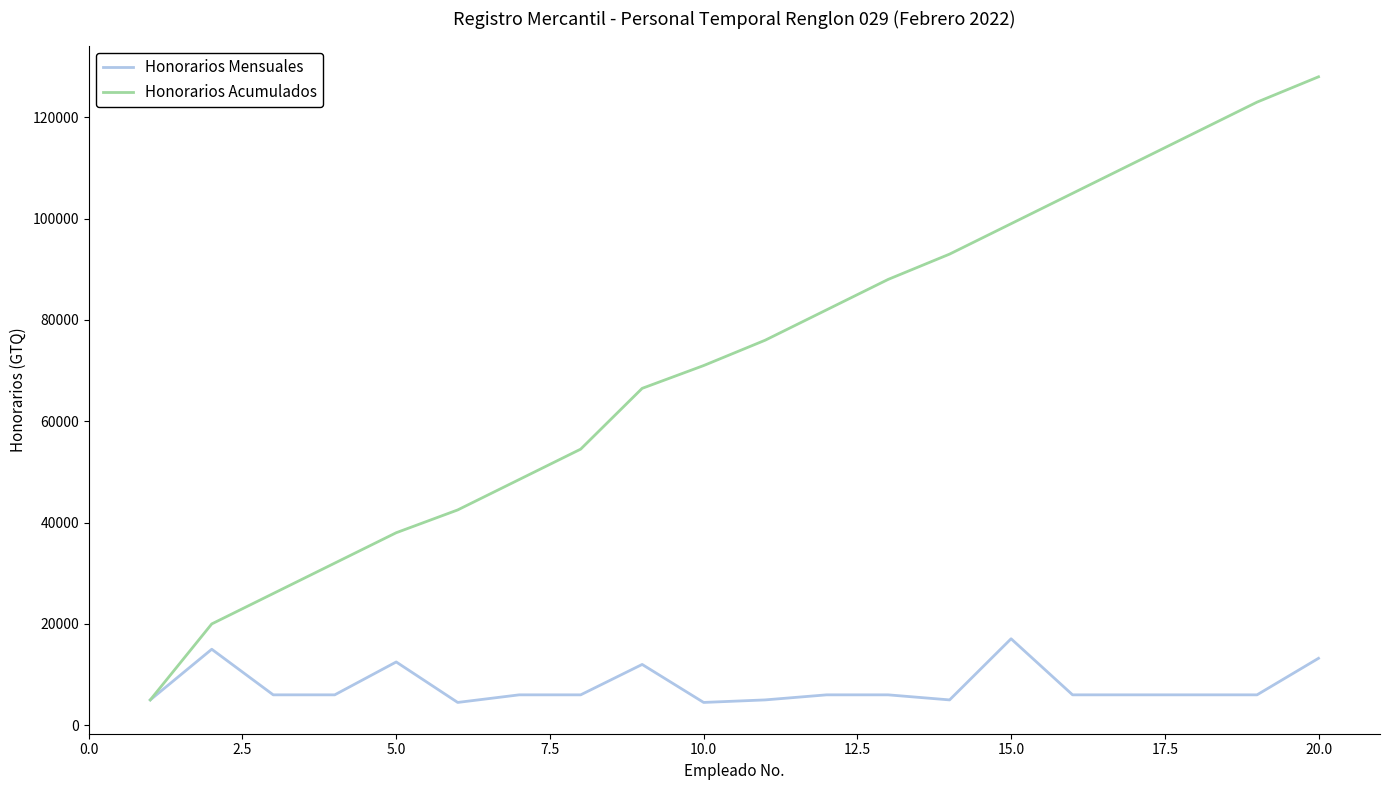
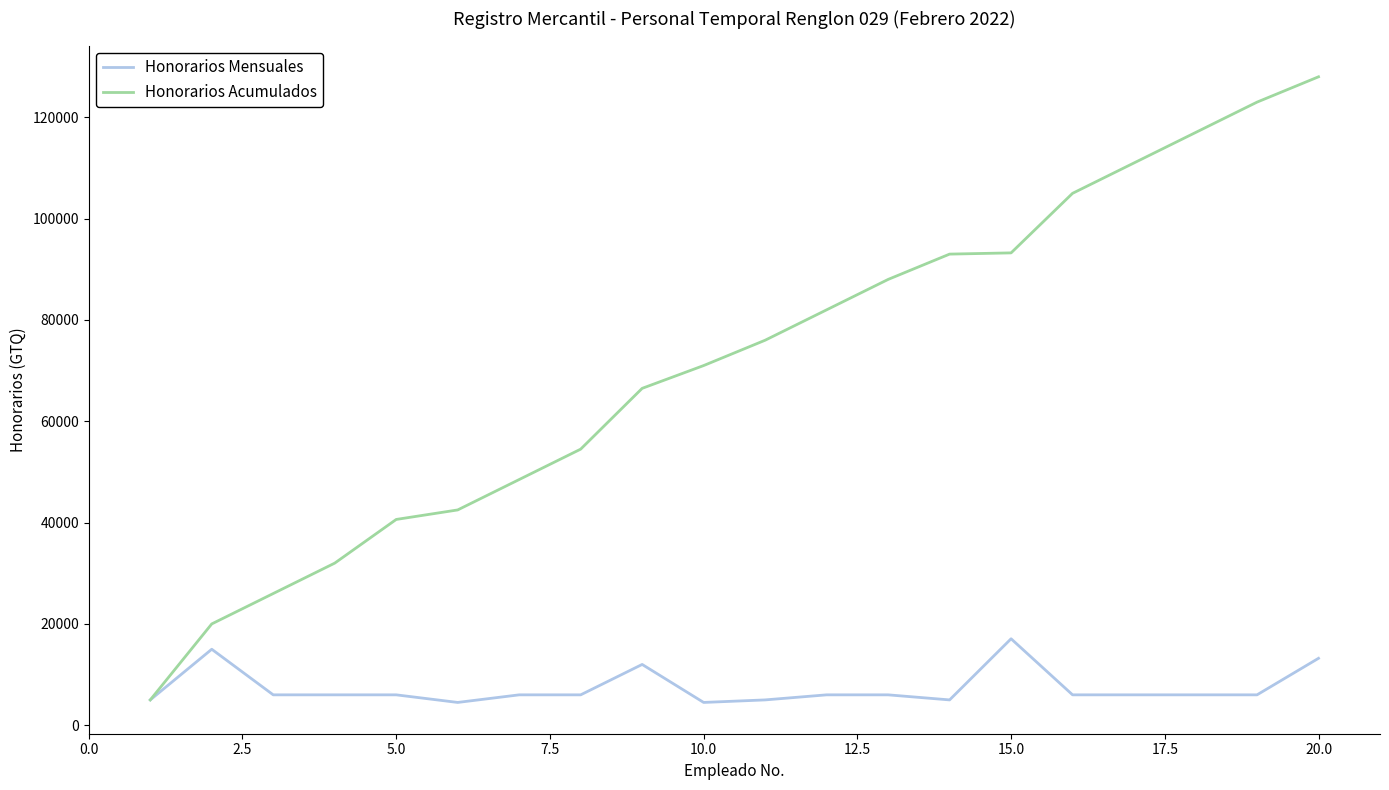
Honorarios Mensuales, 5.0: 12000 -> 6000
Honorarios Acumulados, 5.0: 38000 -> 41000
Honorarios Acumulados, 15.0: 99000 -> 93000
